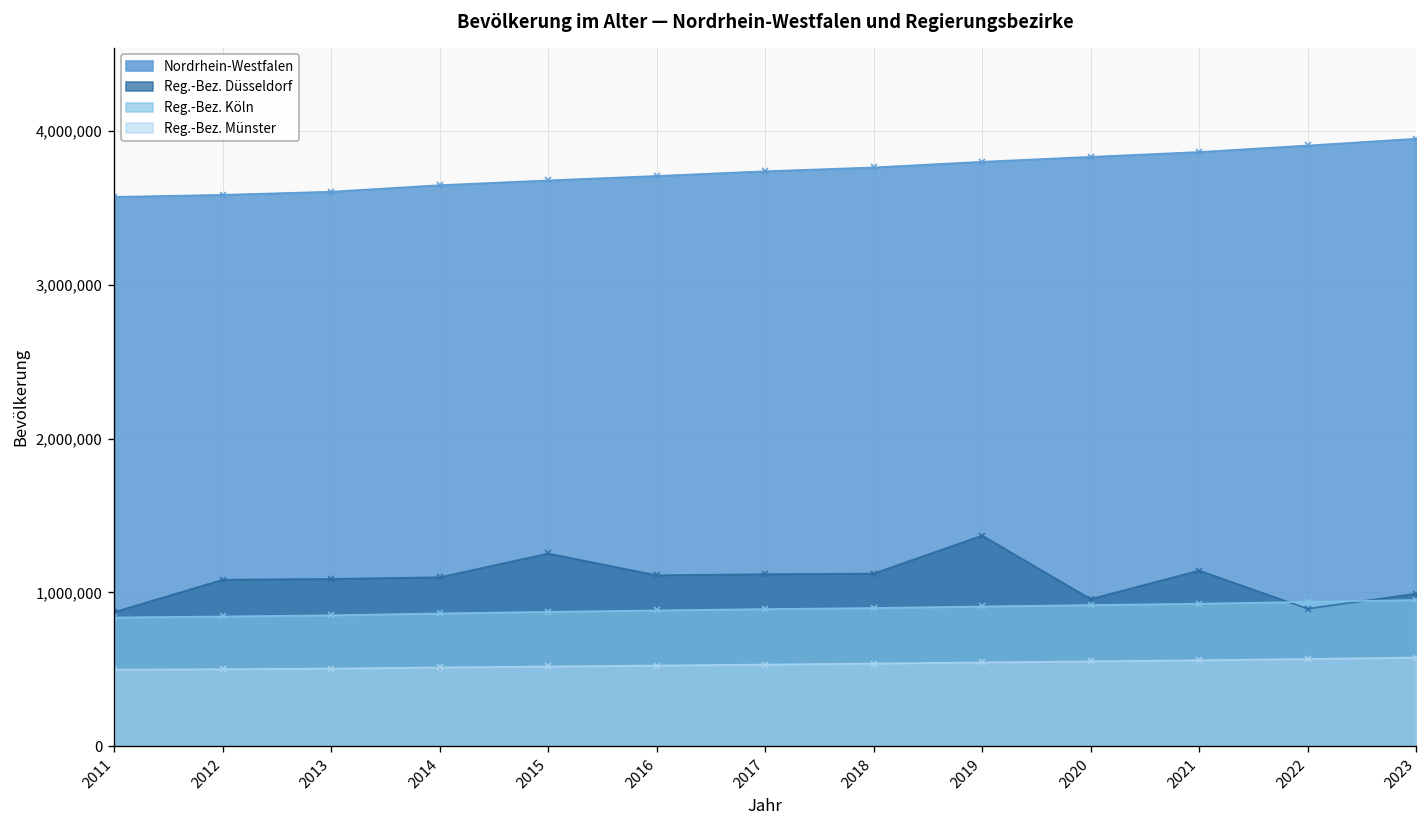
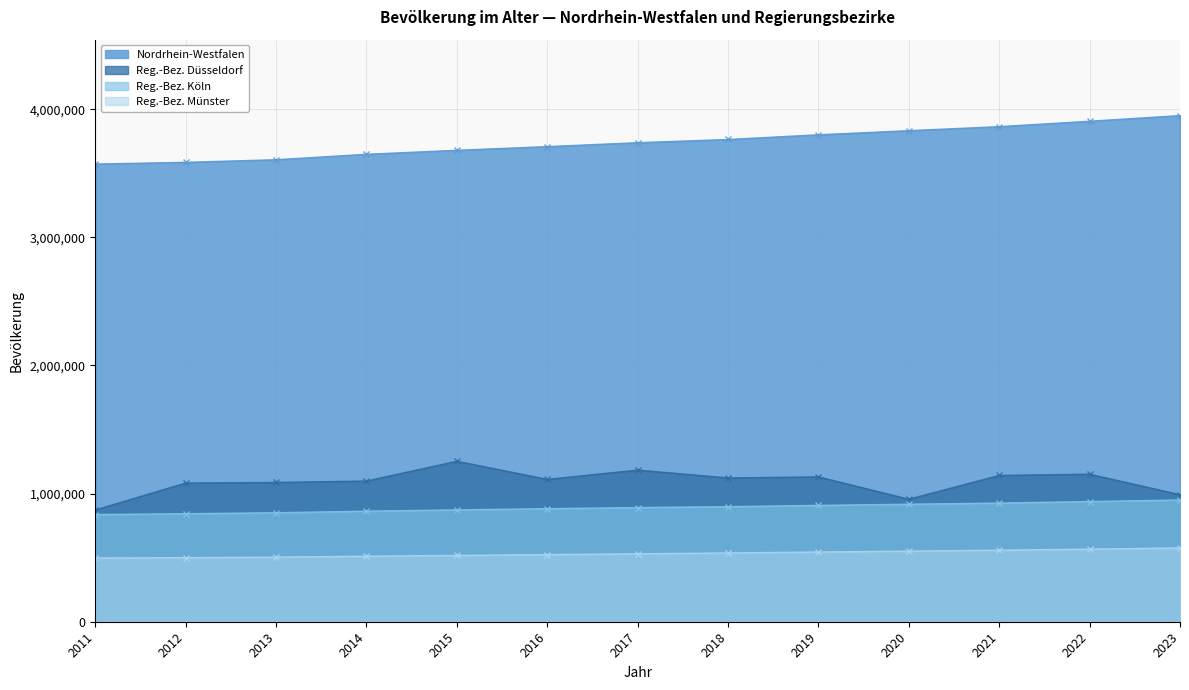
Reg.-Bez. Düsseldorf, 2017: 1,120,000 -> 1,180,000
Reg.-Bez. Düsseldorf, 2019: 1,370,000 -> 1,130,000
Reg.-Bez. Düsseldorf, 2022: 890,000 -> 1,150,000
